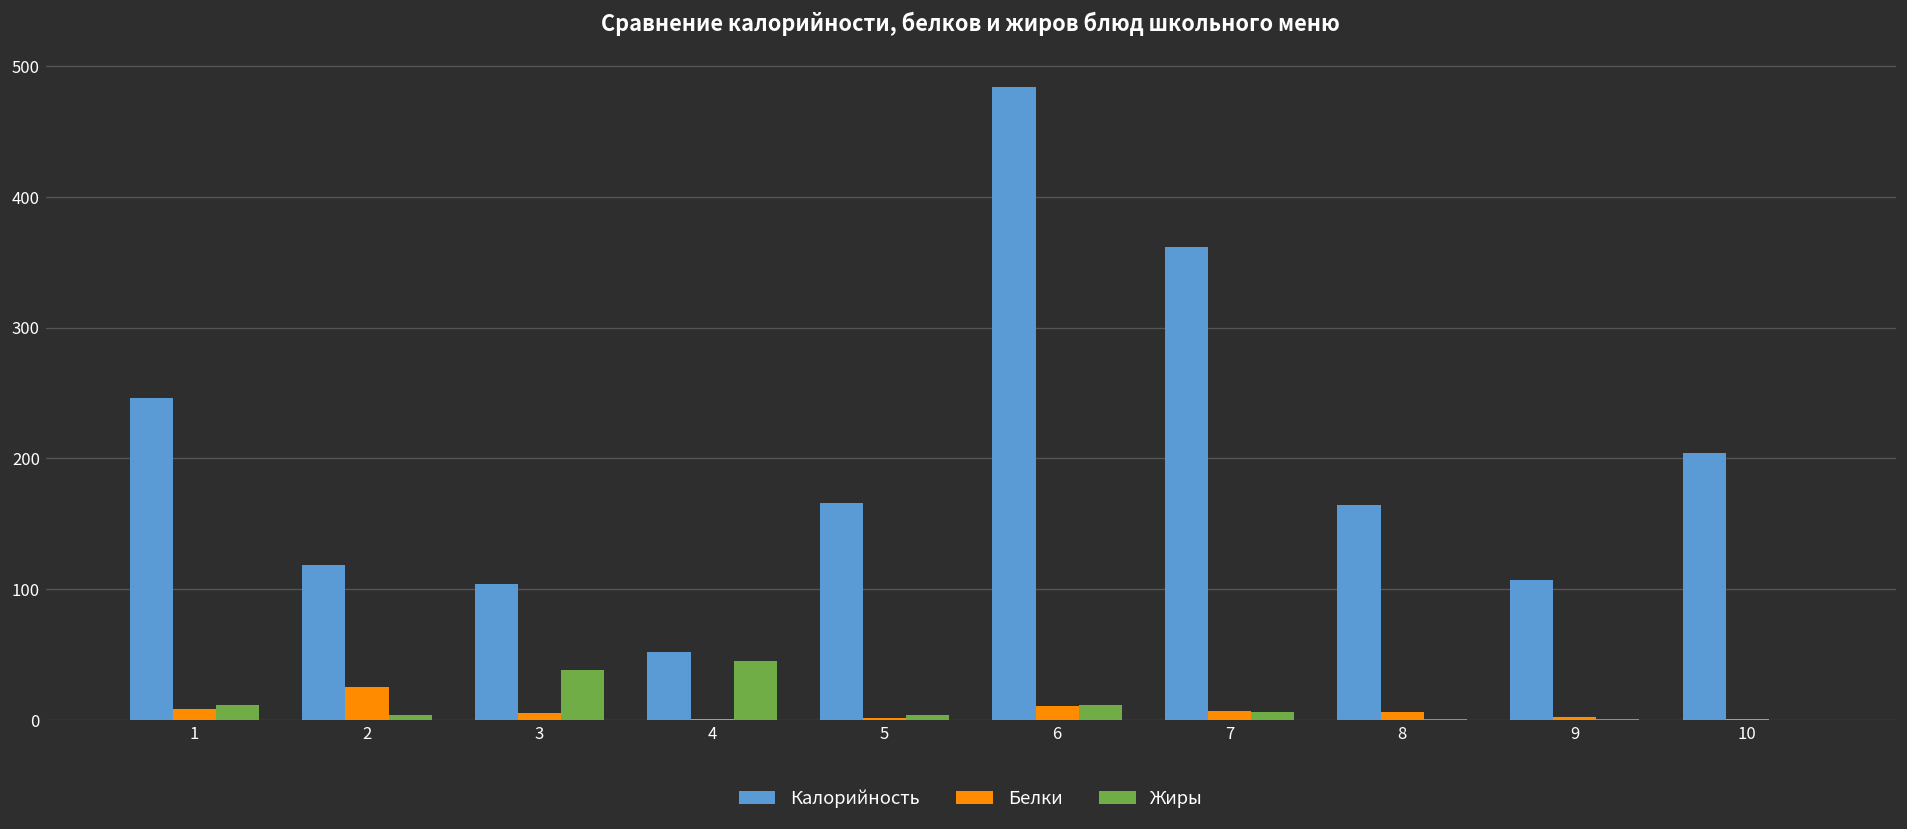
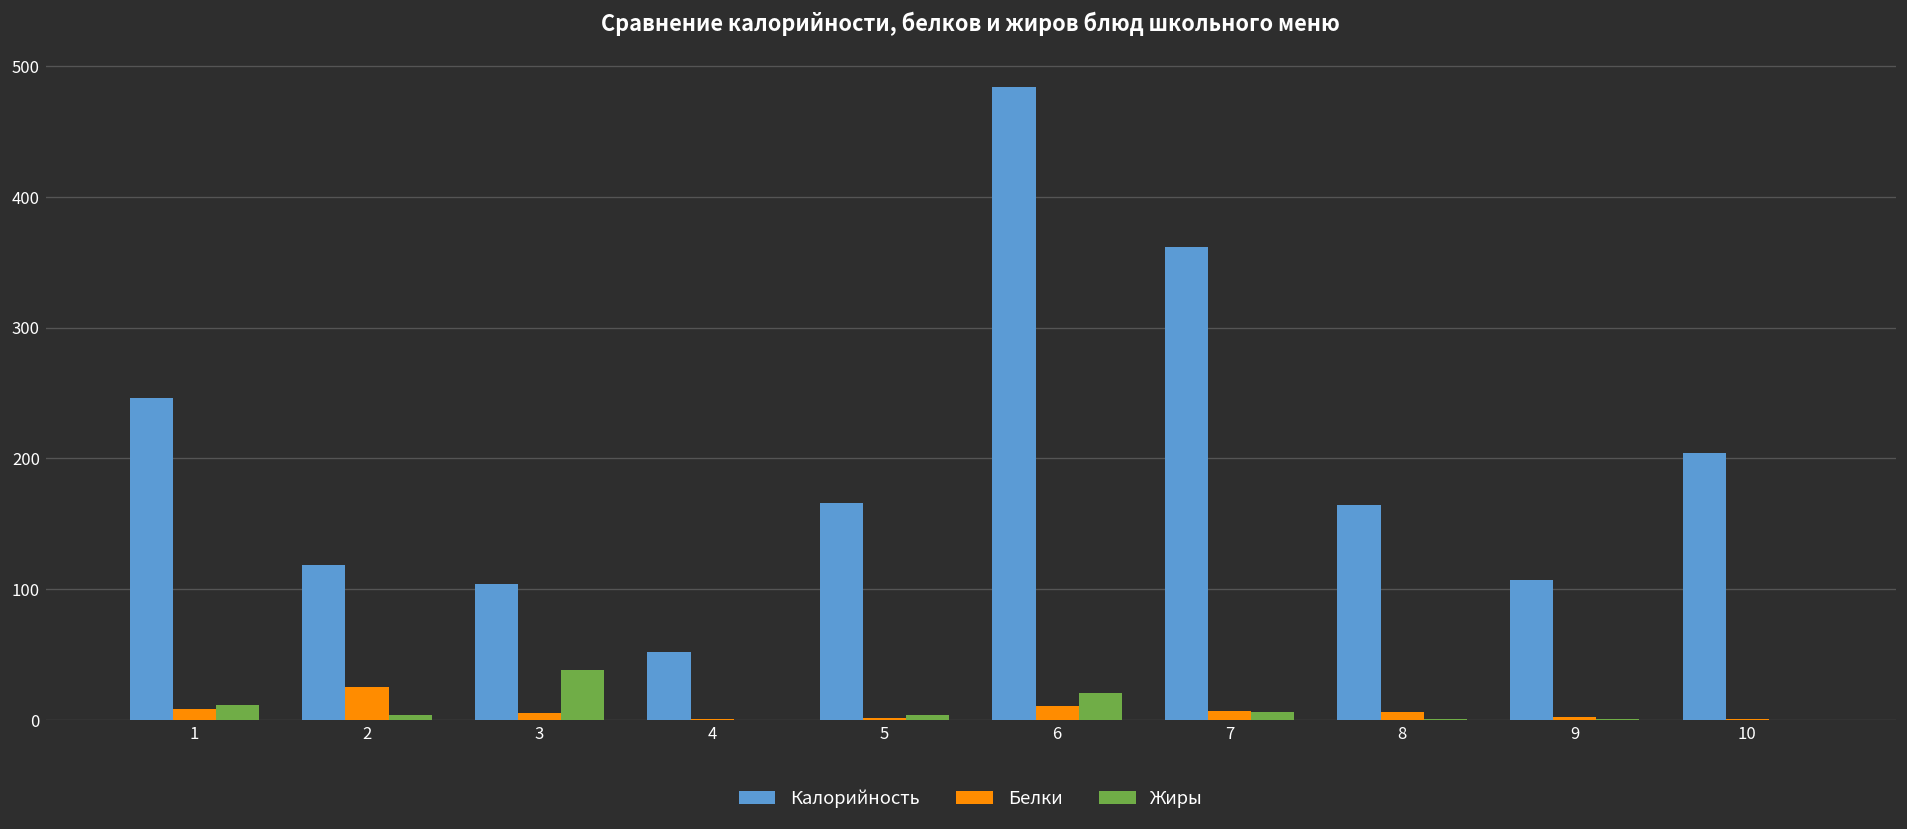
Жиры, 4: 45 -> 0
Жиры, 6: 11 -> 21
